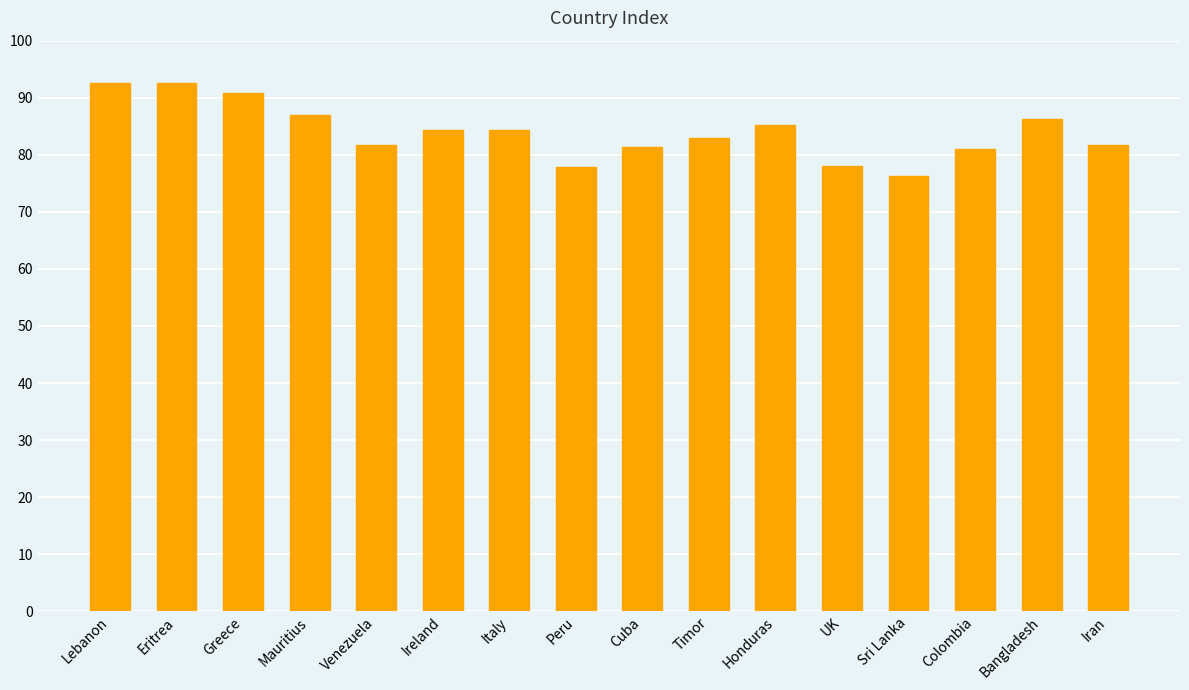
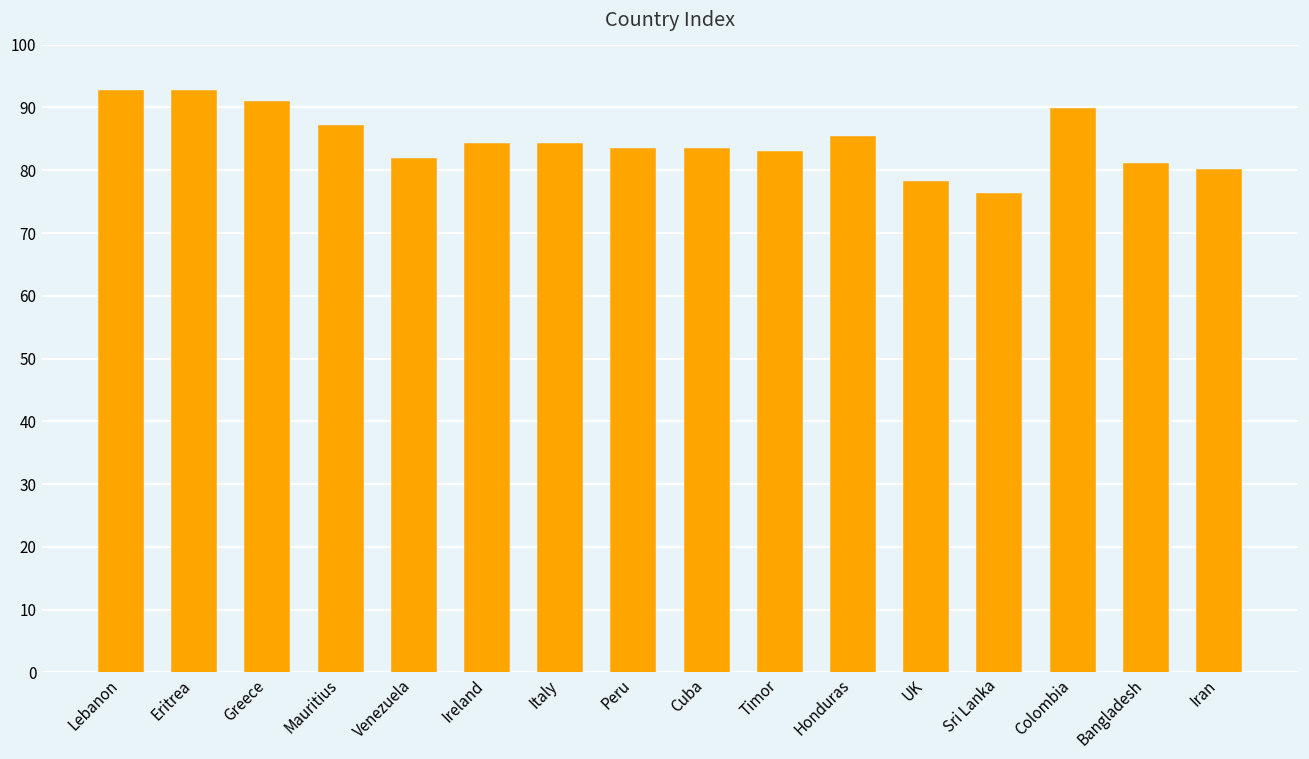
Peru: 78 -> 83
Cuba: 81 -> 83
Colombia: 81 -> 90
Bangladesh: 86 -> 81
Iran: 82 -> 80
